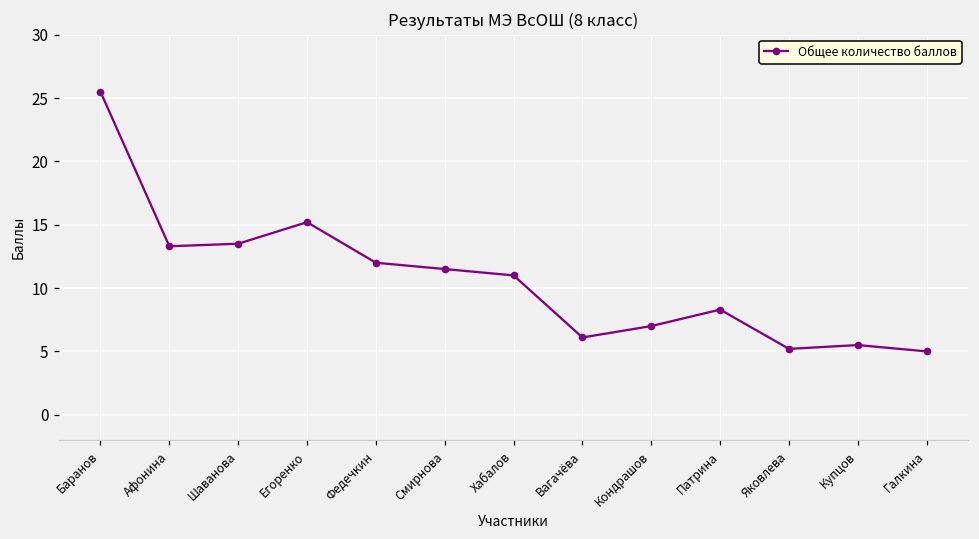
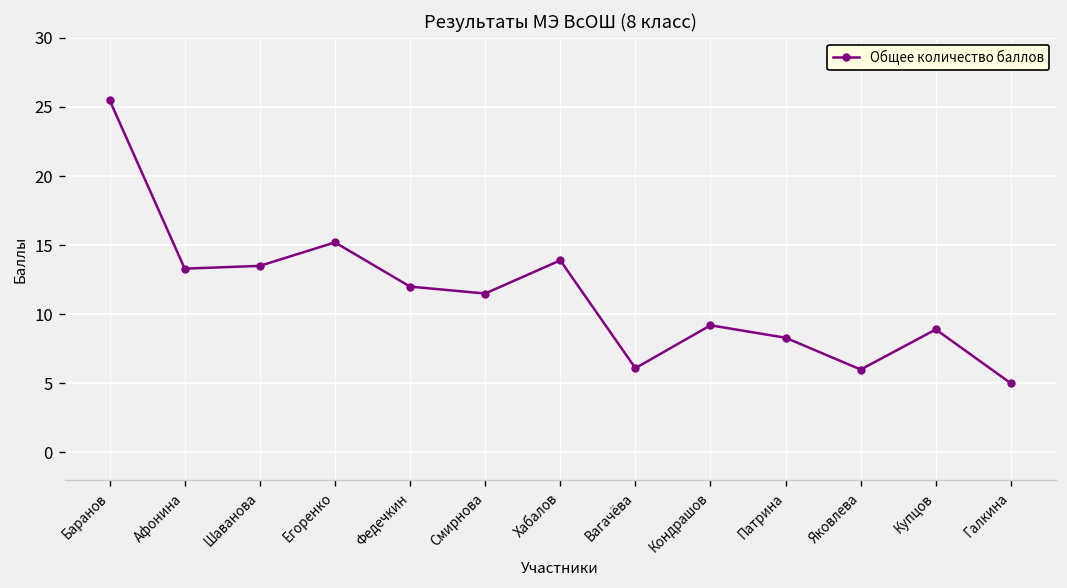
Хабалов: 11.0 -> 13.9
Кондрашов: 7.0 -> 9.2
Яковлева: 5.2 -> 6.0
Купцов: 5.5 -> 8.9
